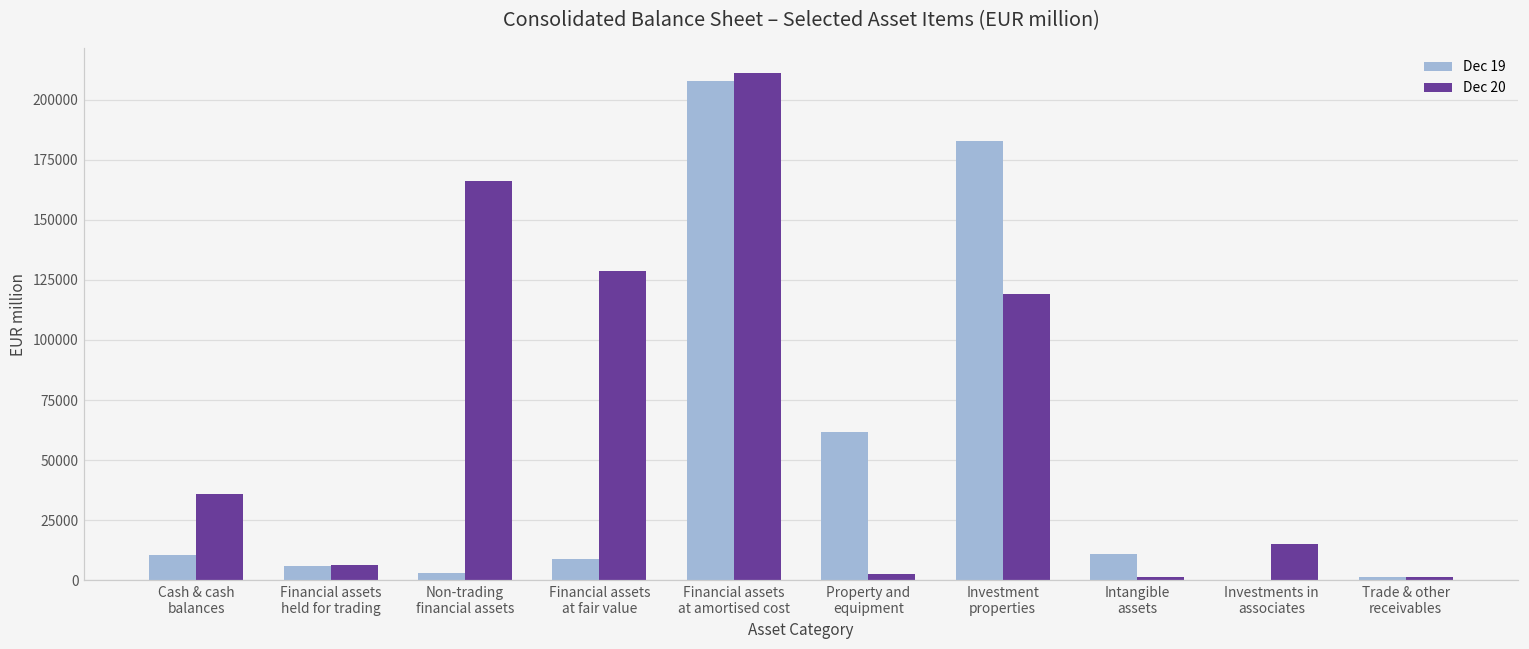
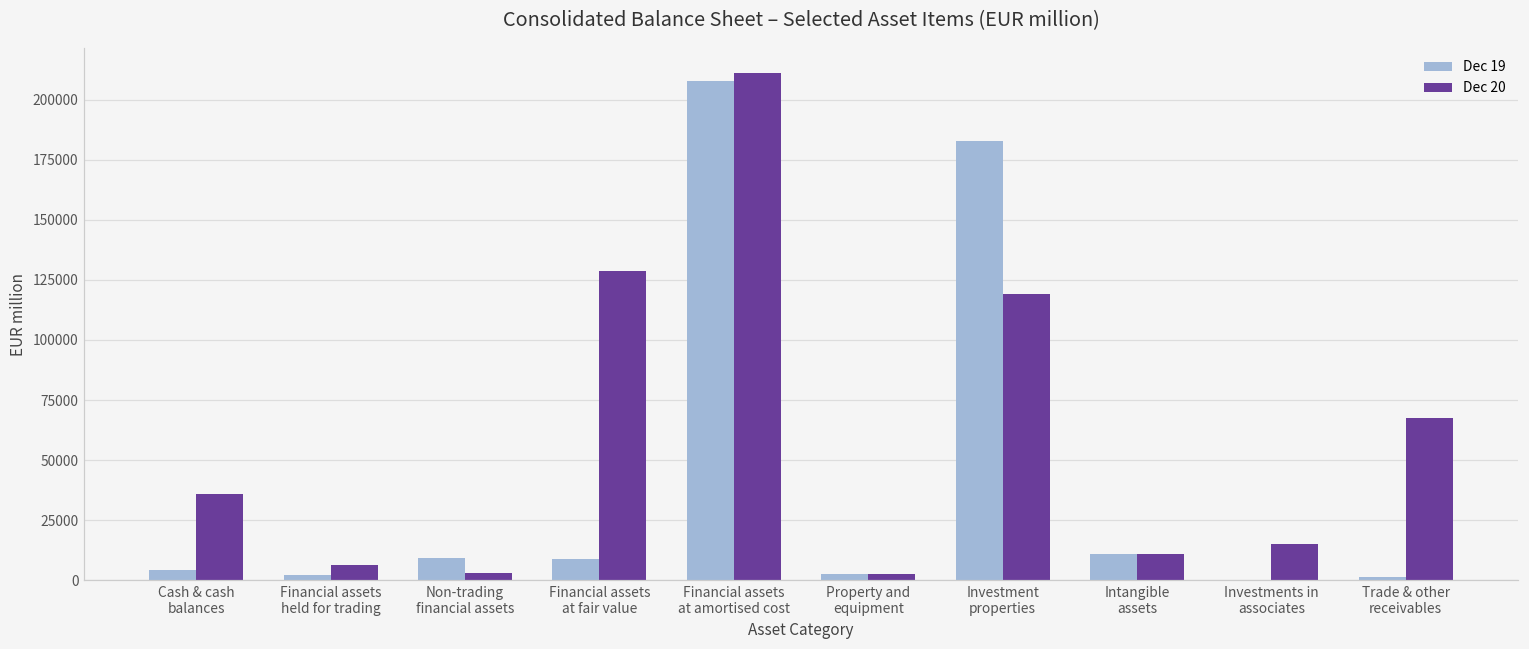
Dec 19, Cash & cash balances: 11000 -> 4000
Dec 19, Financial assets held for trading: 6000 -> 2000
Dec 19, Non-trading financial assets: 3000 -> 9000
Dec 20, Non-trading financial assets: 166000 -> 3000
Dec 19, Property and equipment: 62000 -> 3000
Dec 20, Intangible assets: 1000 -> 11000
Dec 20, Trade & other receivables: 1000 -> 68000
